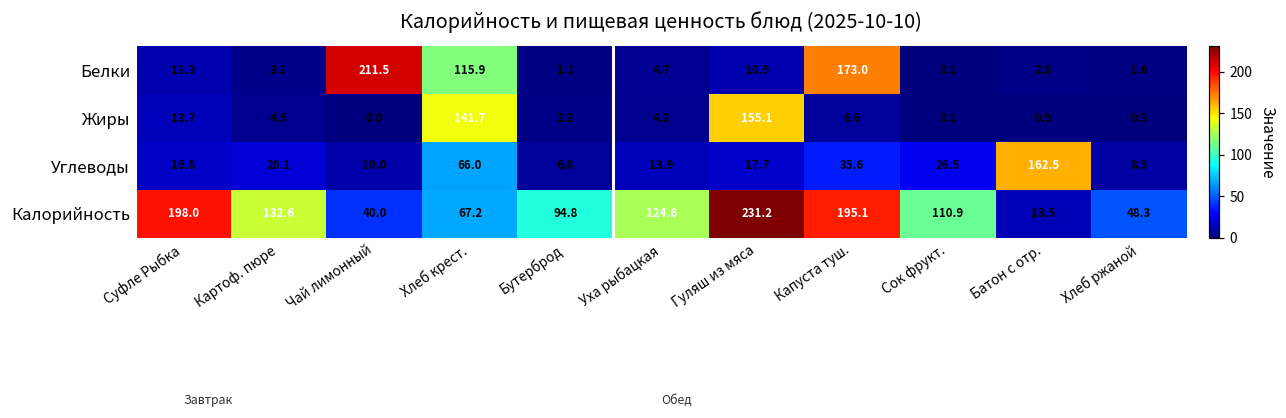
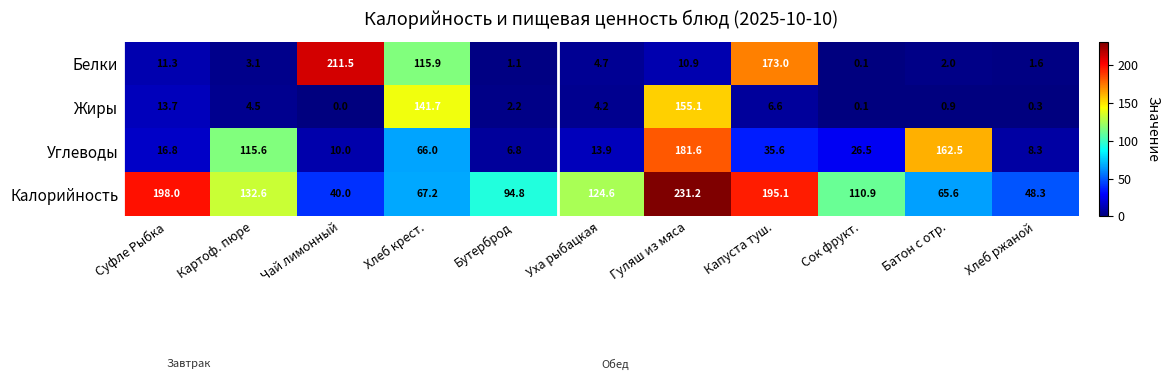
Углеводы, Картоф. пюре: 20.1 -> 115.6
Углеводы, Гуляш из мяса: 17.7 -> 181.6
Калорийность, Батон с отр.: 13.5 -> 65.6
